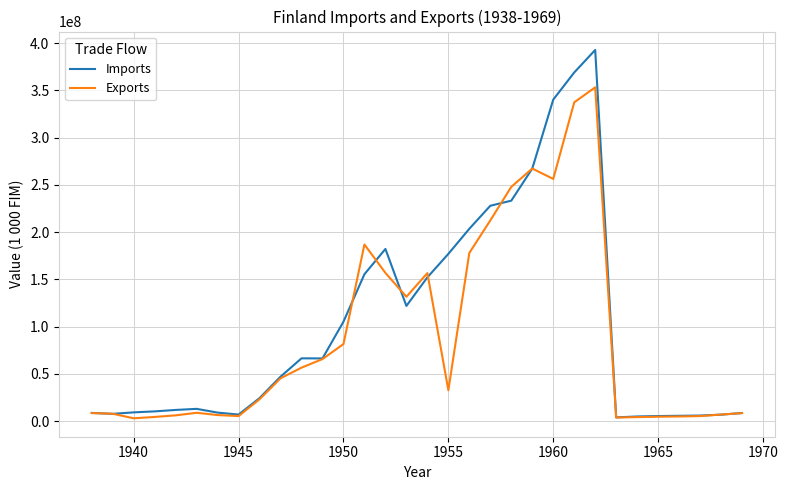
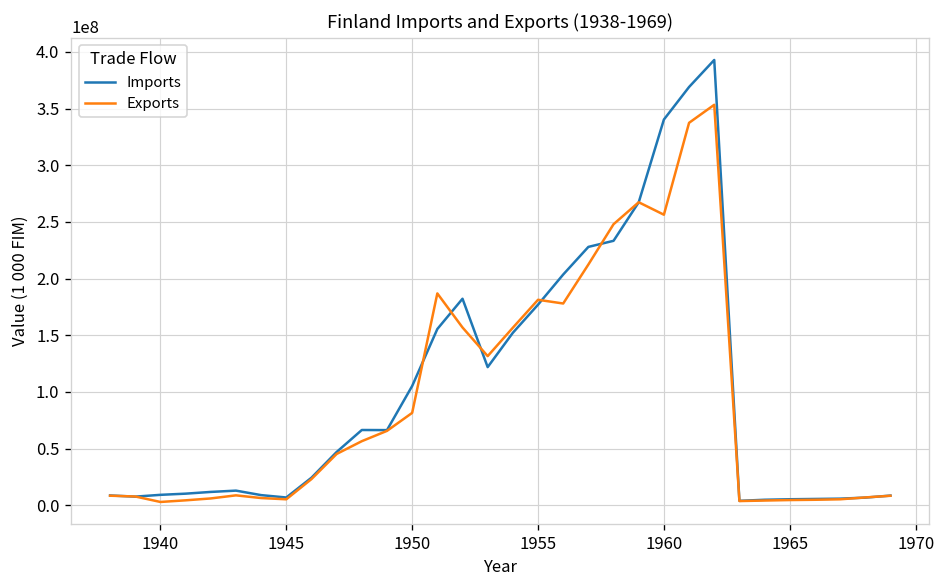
Exports, 1955: 30000000 -> 180000000
